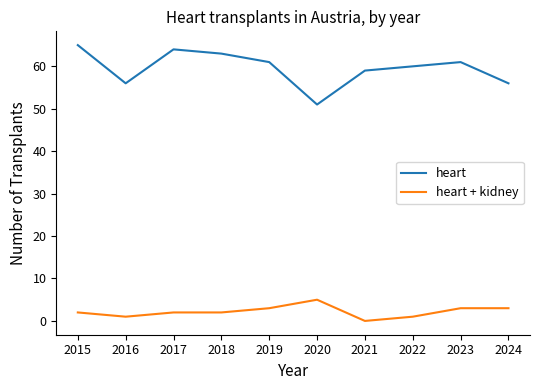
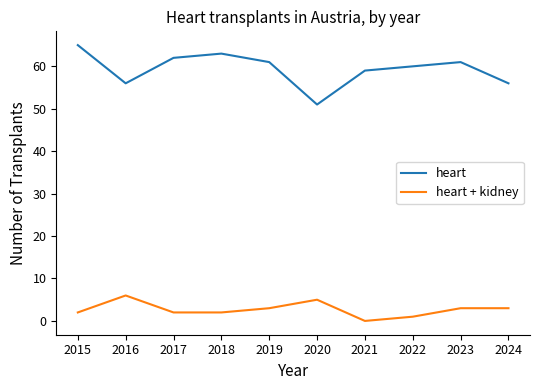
heart + kidney, 2016: 1 -> 6
heart, 2017: 64 -> 62
